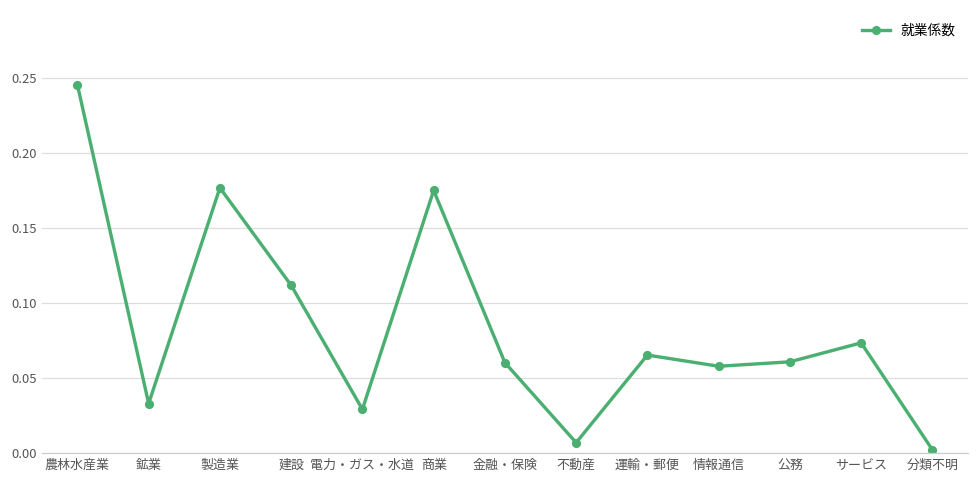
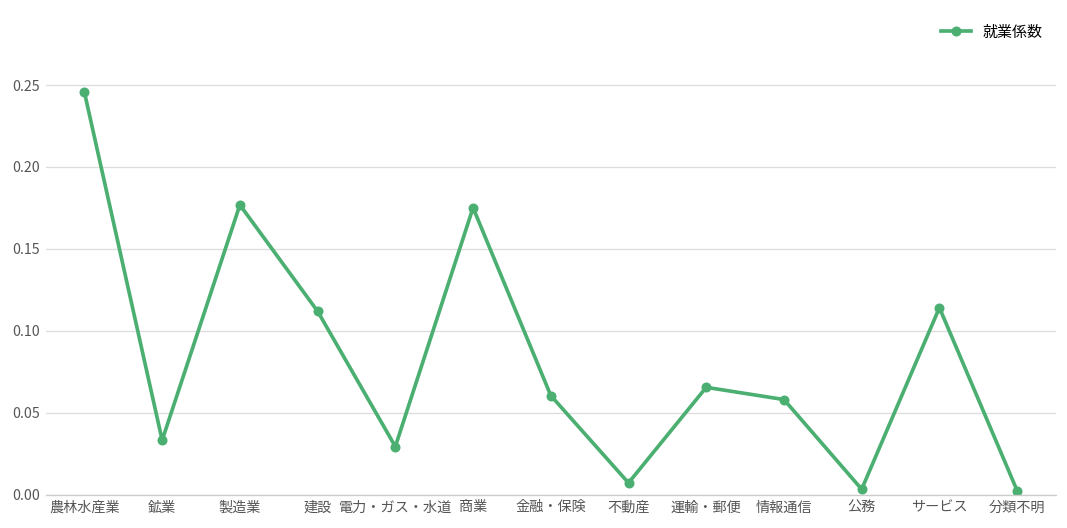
公務: 0.061 -> 0.003
サービス: 0.074 -> 0.114
